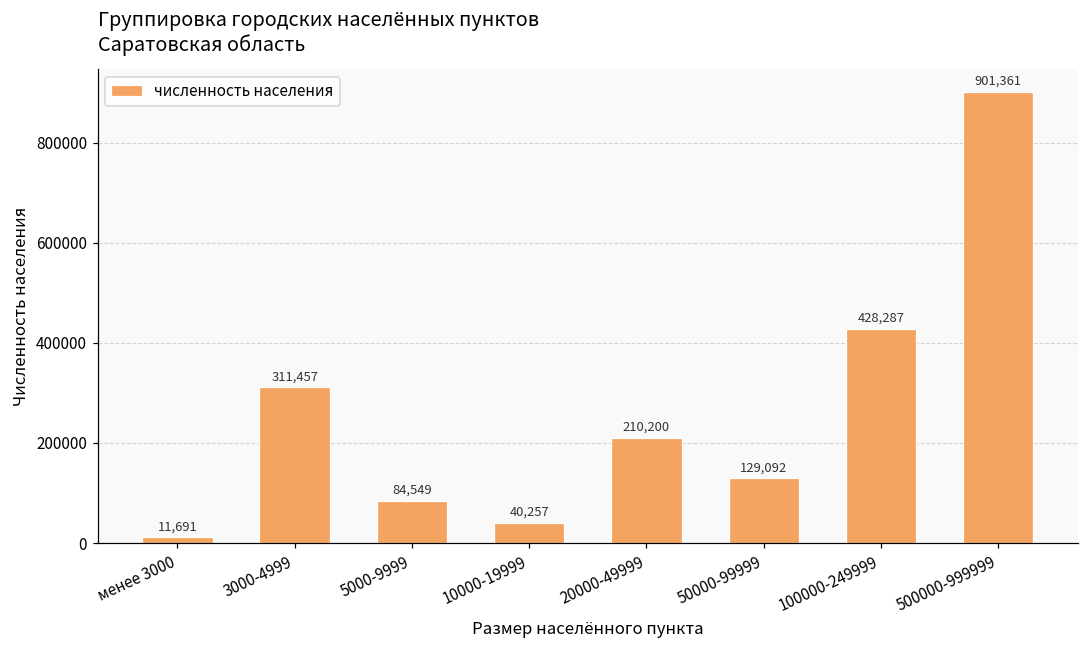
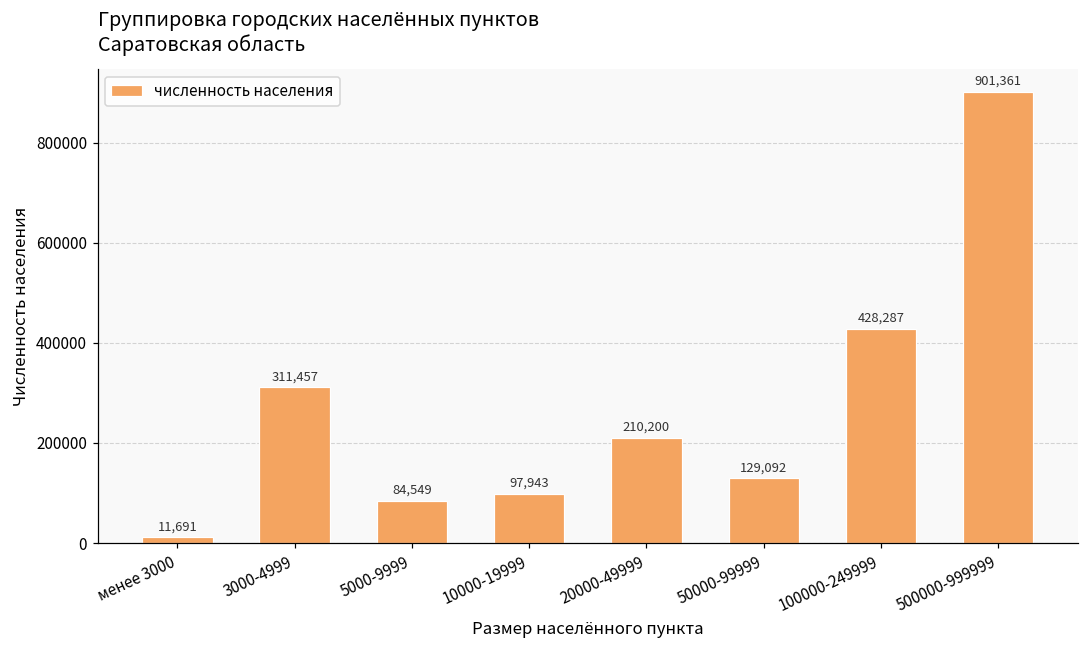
10000-19999: 40,257 -> 97,943
